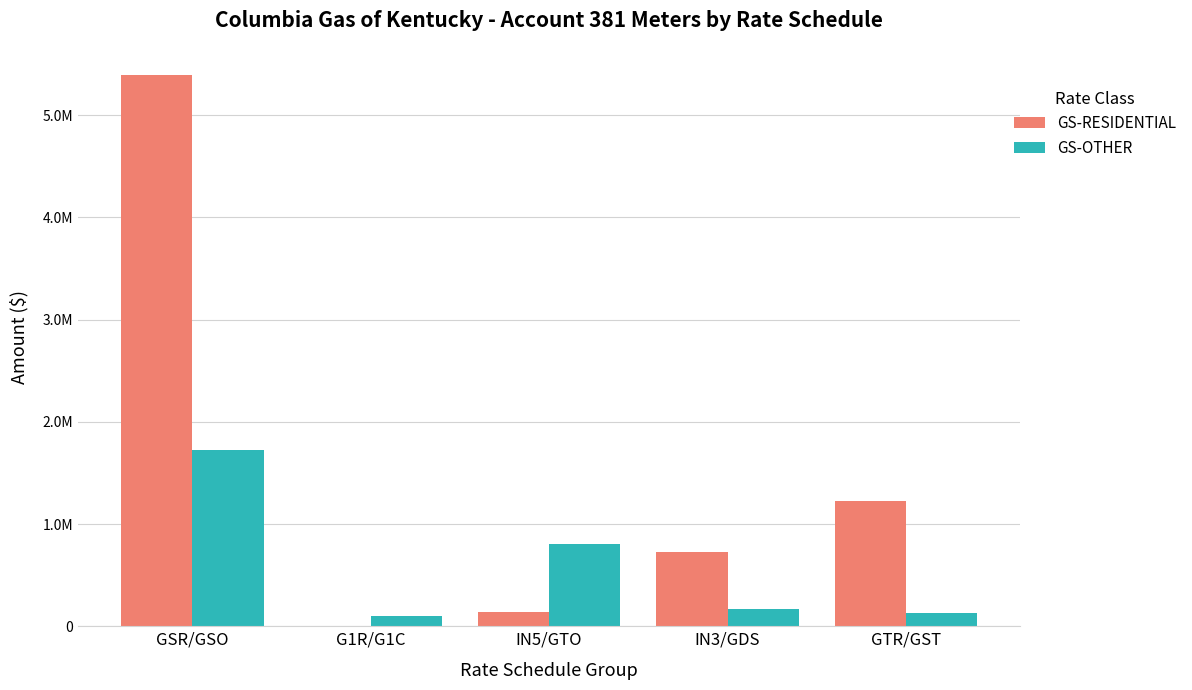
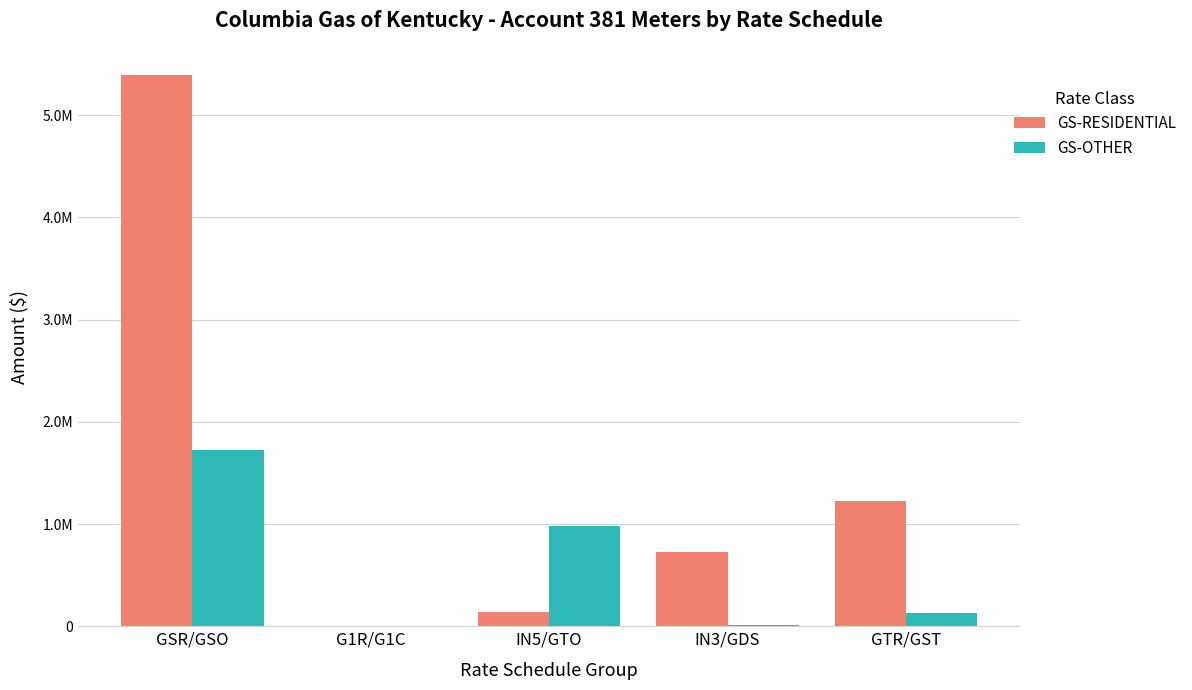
GS-OTHER, G1R/G1C: 100000 -> 0
GS-OTHER, IN5/GTO: 800000 -> 980000
GS-OTHER, IN3/GDS: 170000 -> 10000
